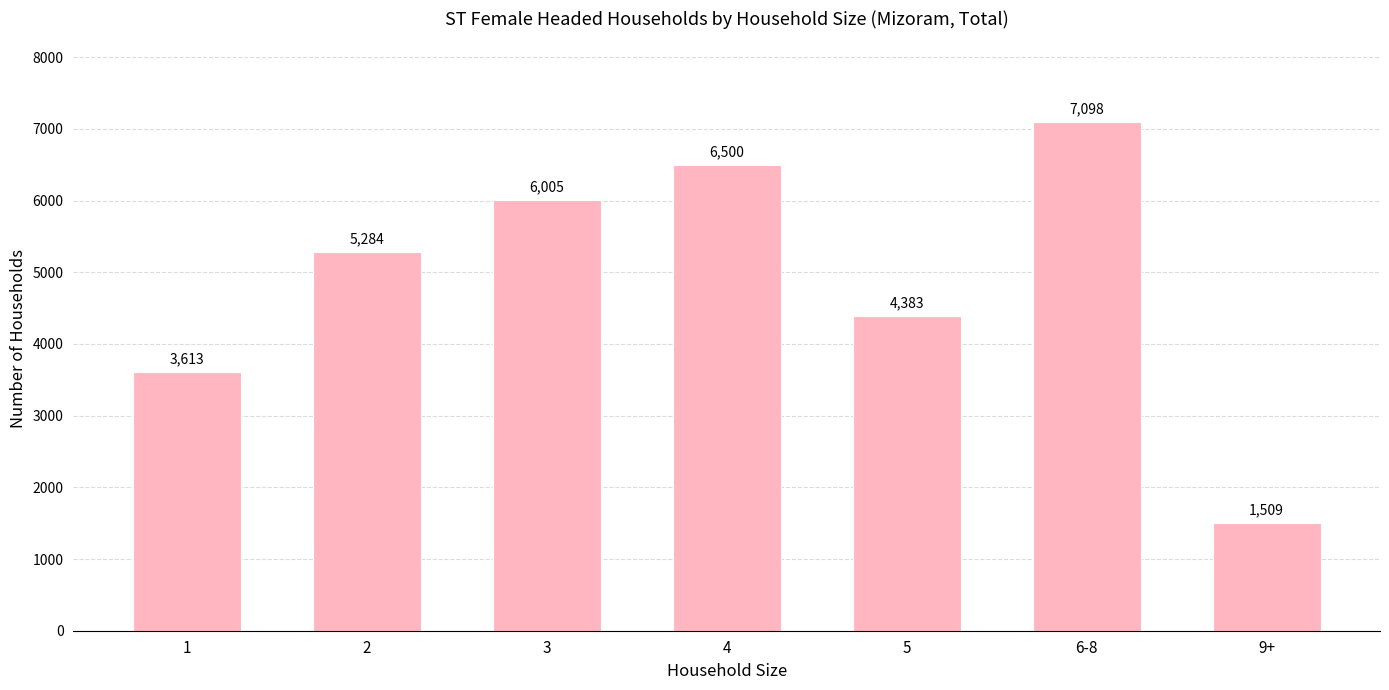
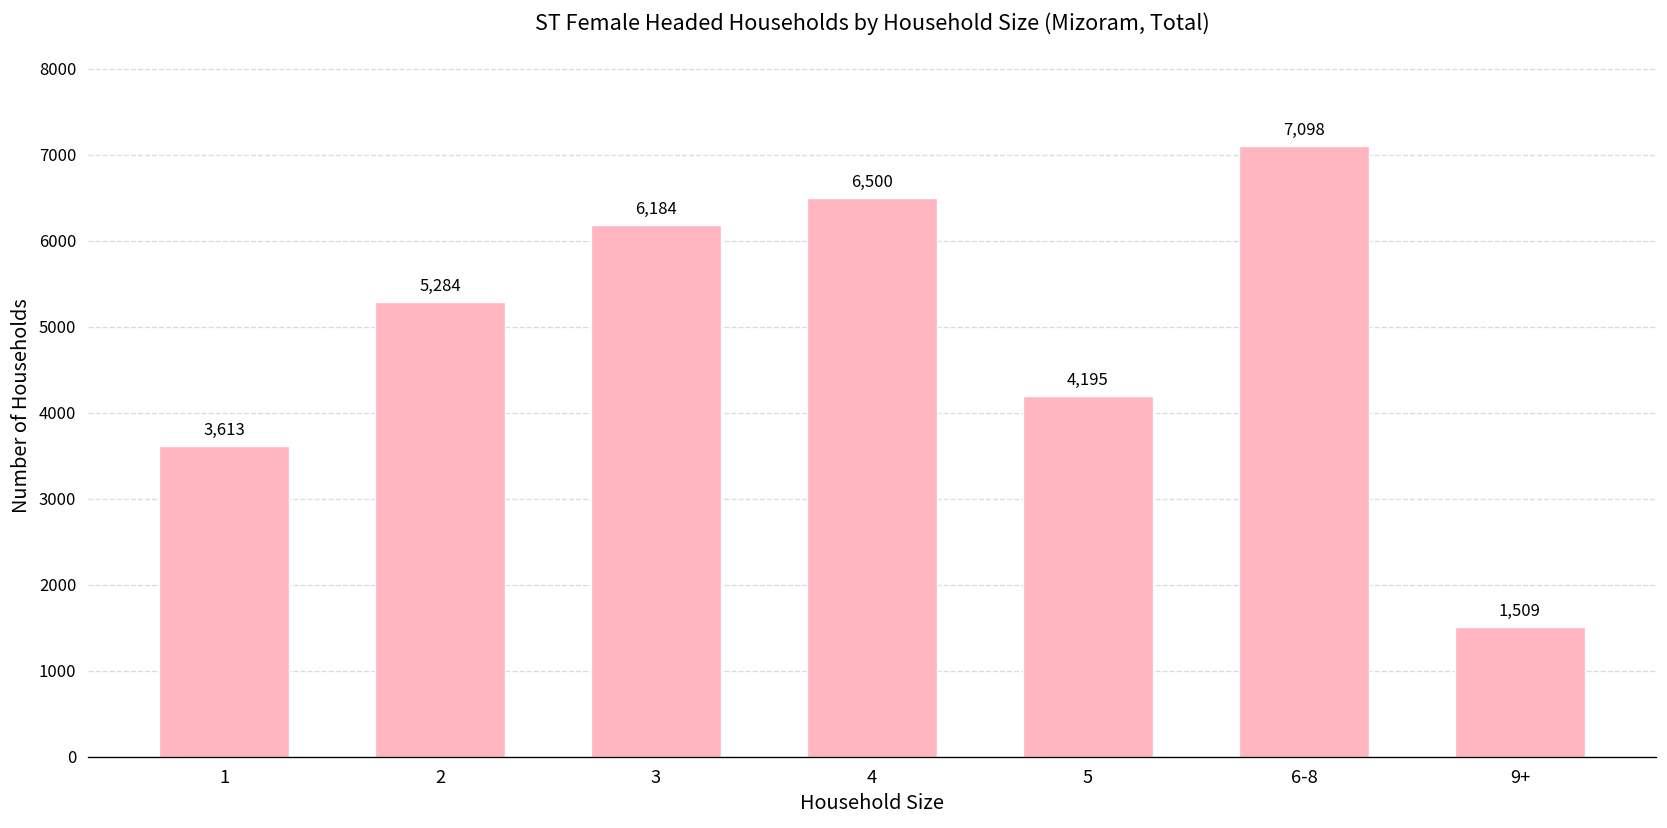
3: 6,005 -> 6,184
5: 4,383 -> 4,195
